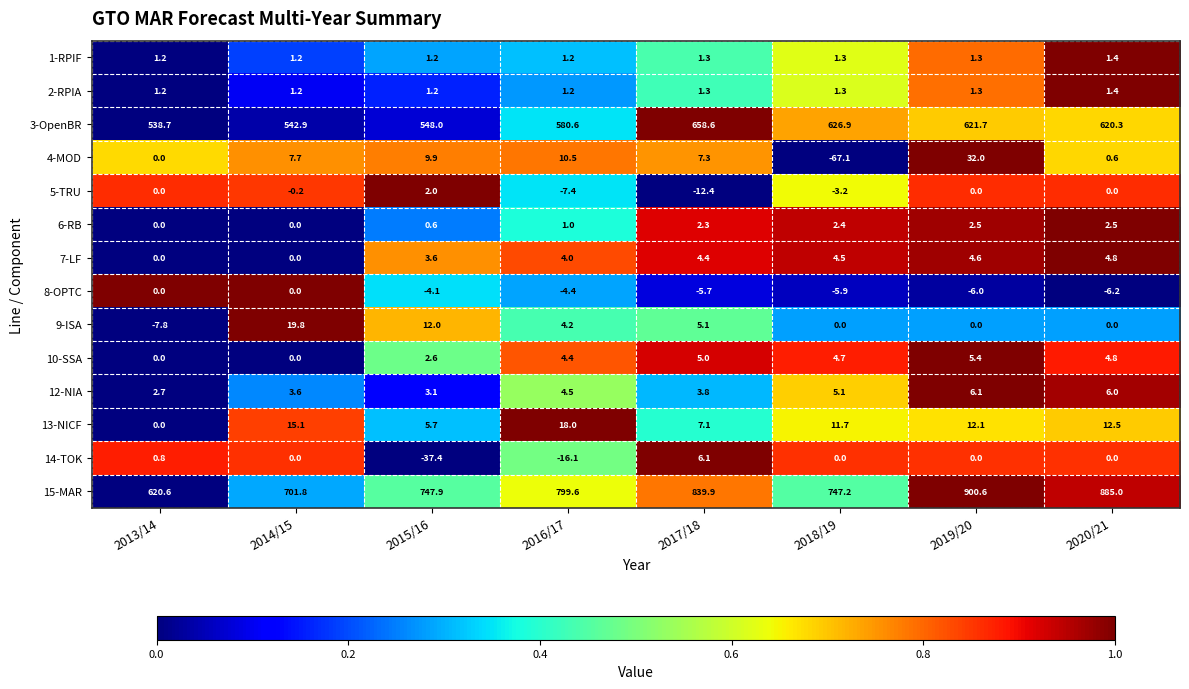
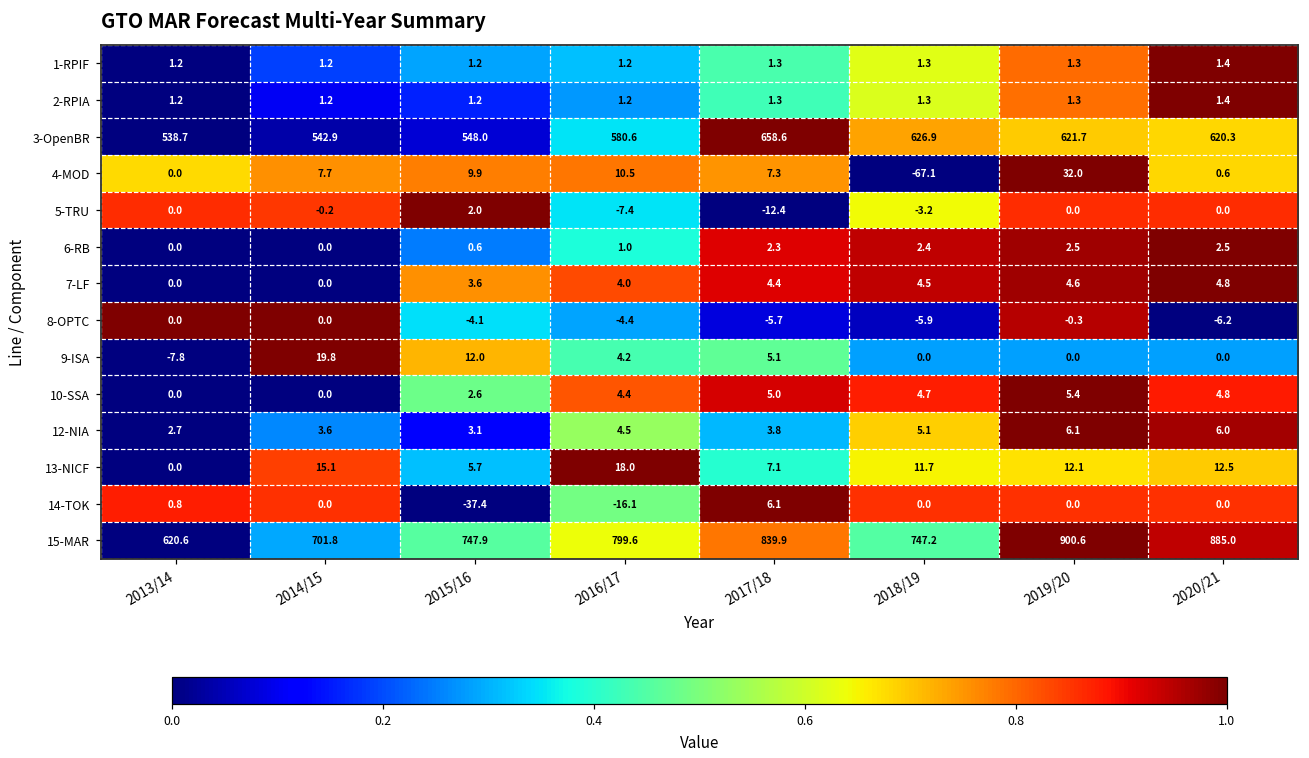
8-OPTC, 2019/20: -6.0 -> -0.3
